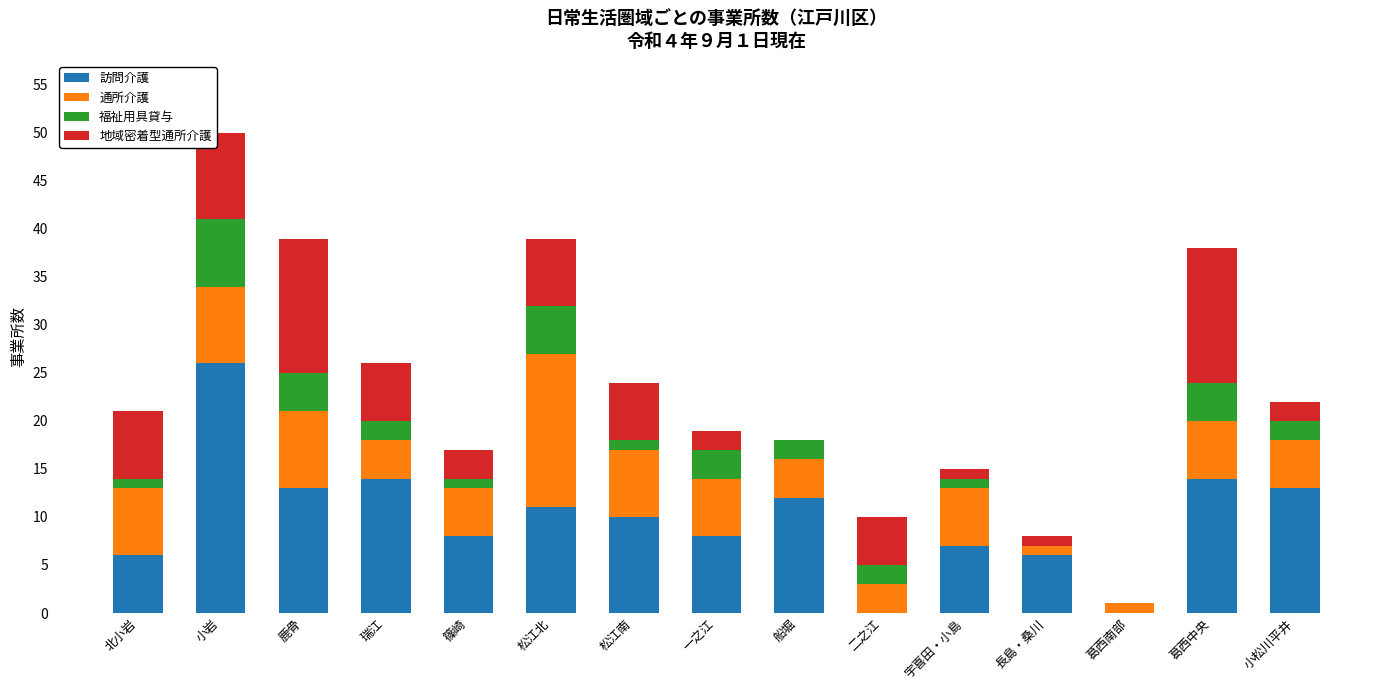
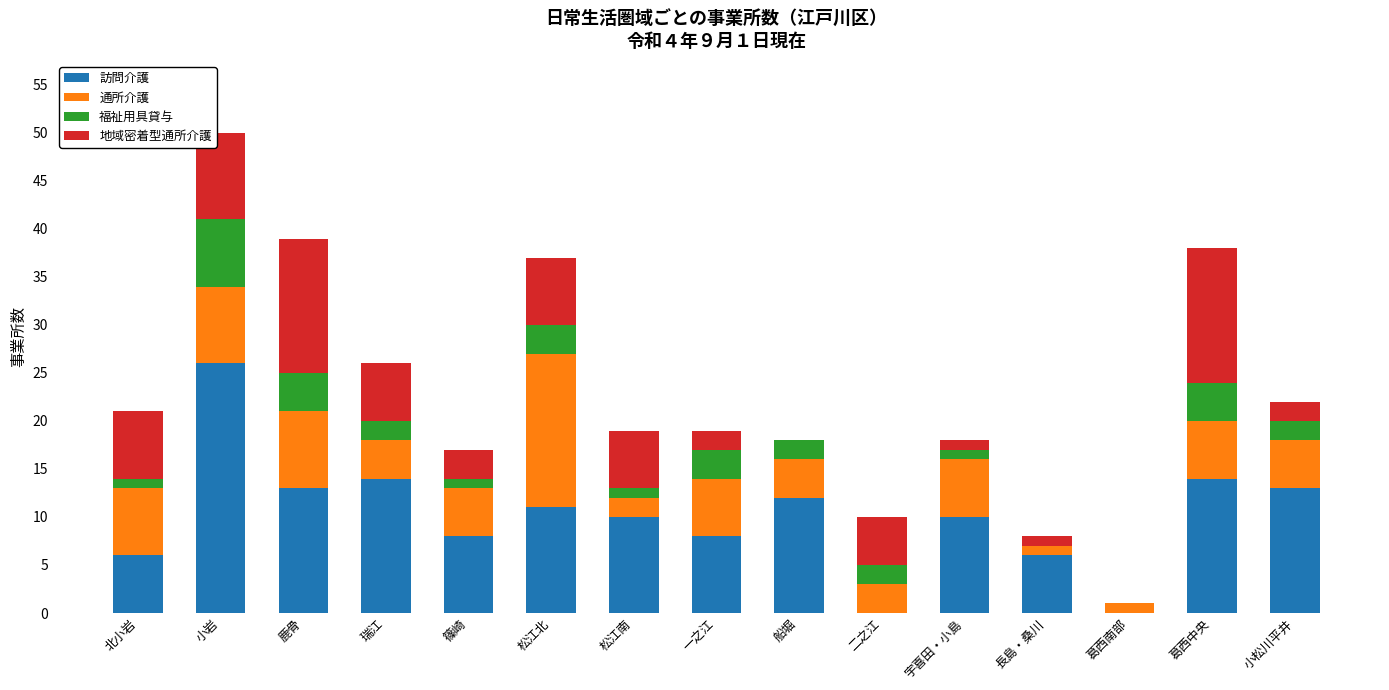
福祉用具貸与, 松江北: 5 -> 3
通所介護, 松江南: 7 -> 2
訪問介護, 宇喜田・小島: 7 -> 10
